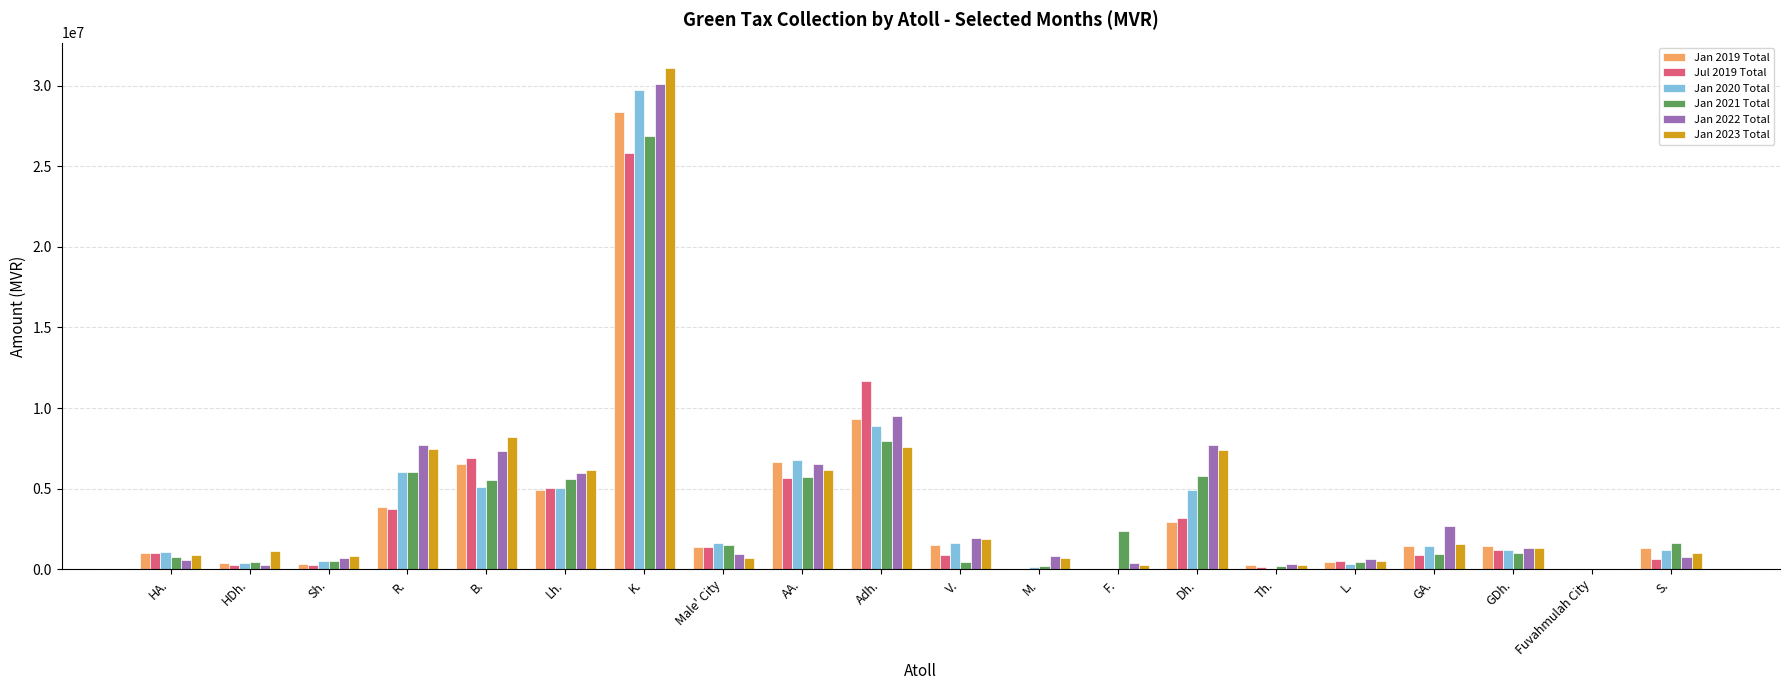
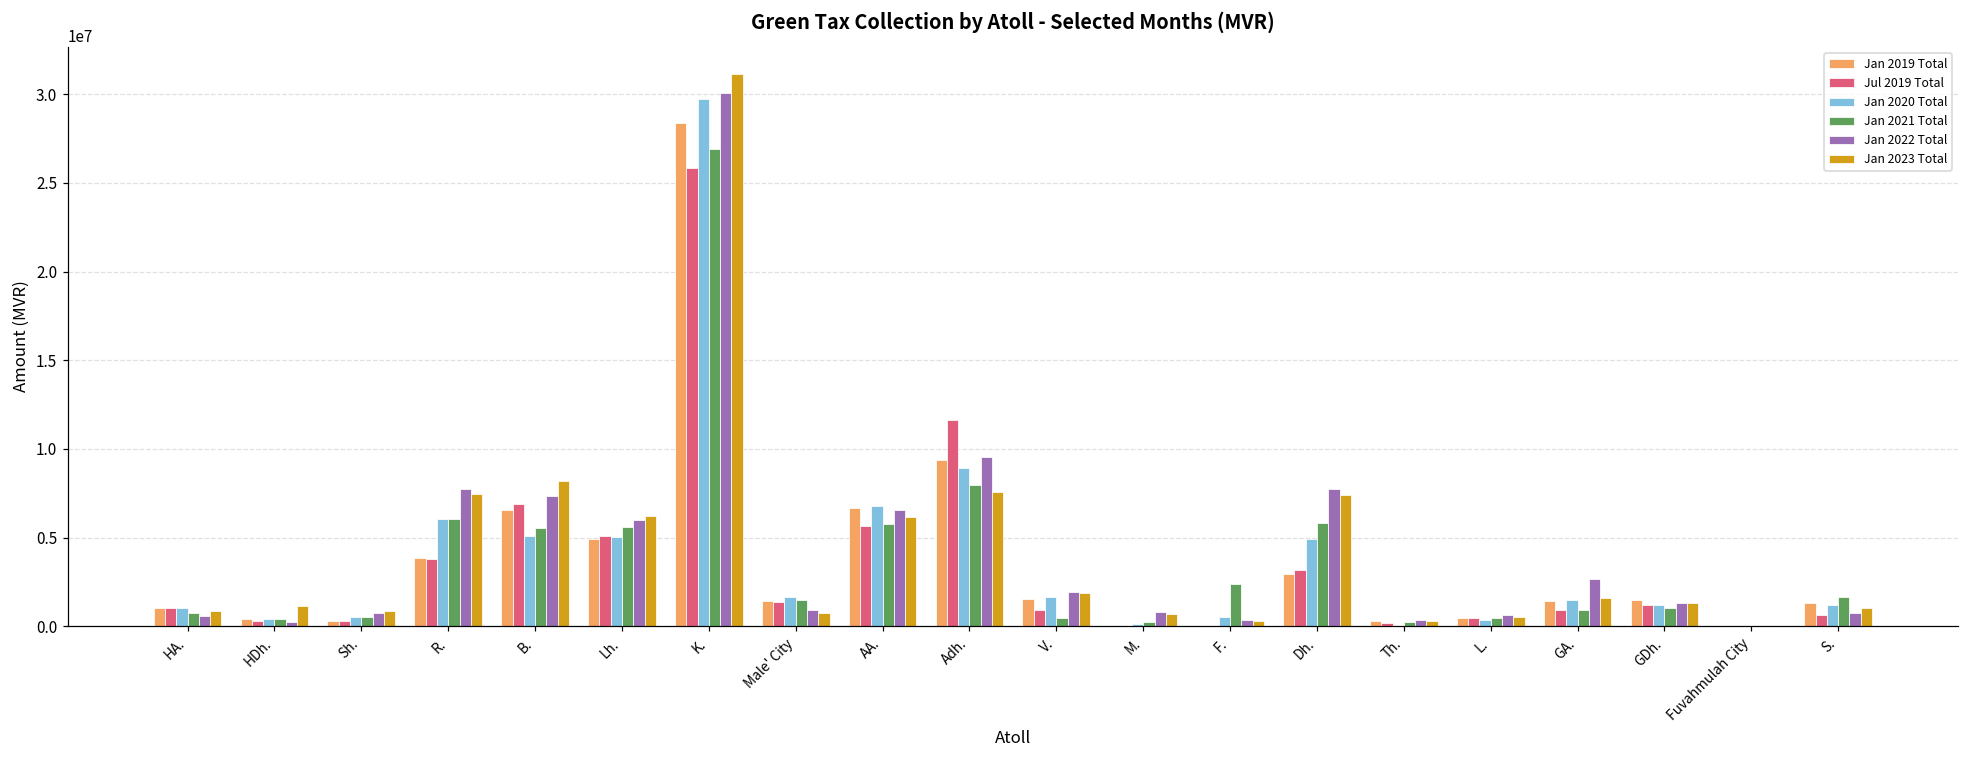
Jan 2020 Total, F.: 0 -> 500000
